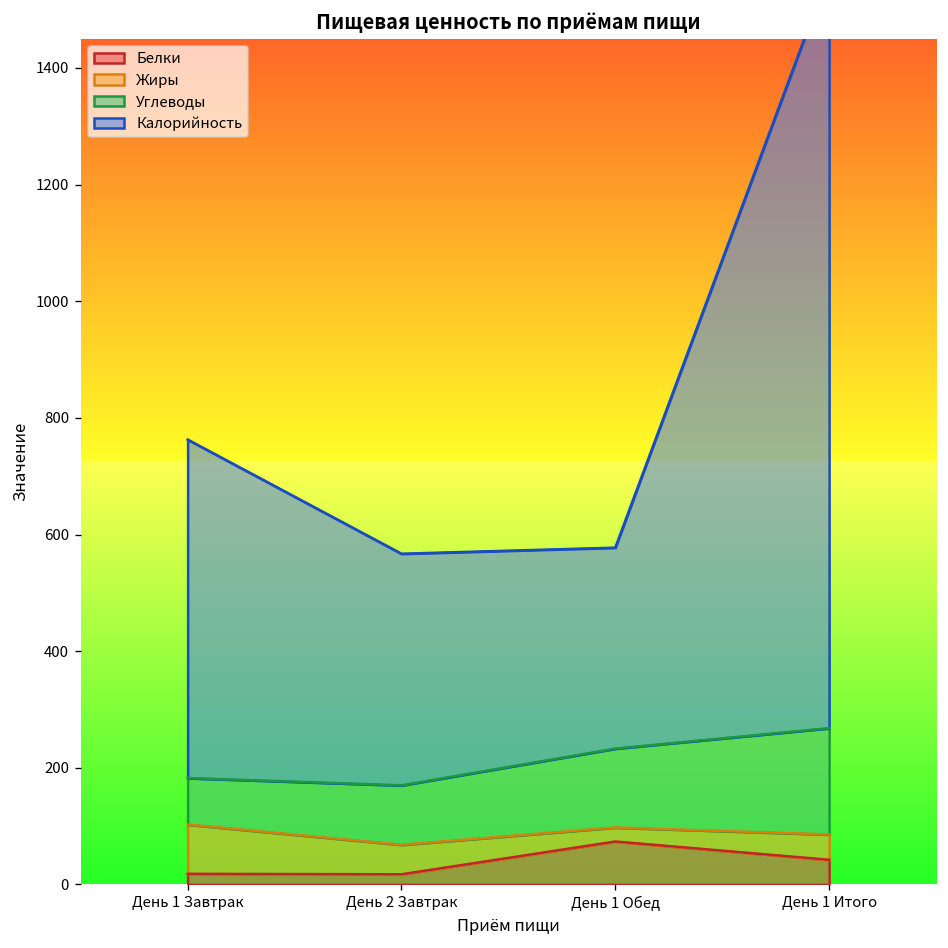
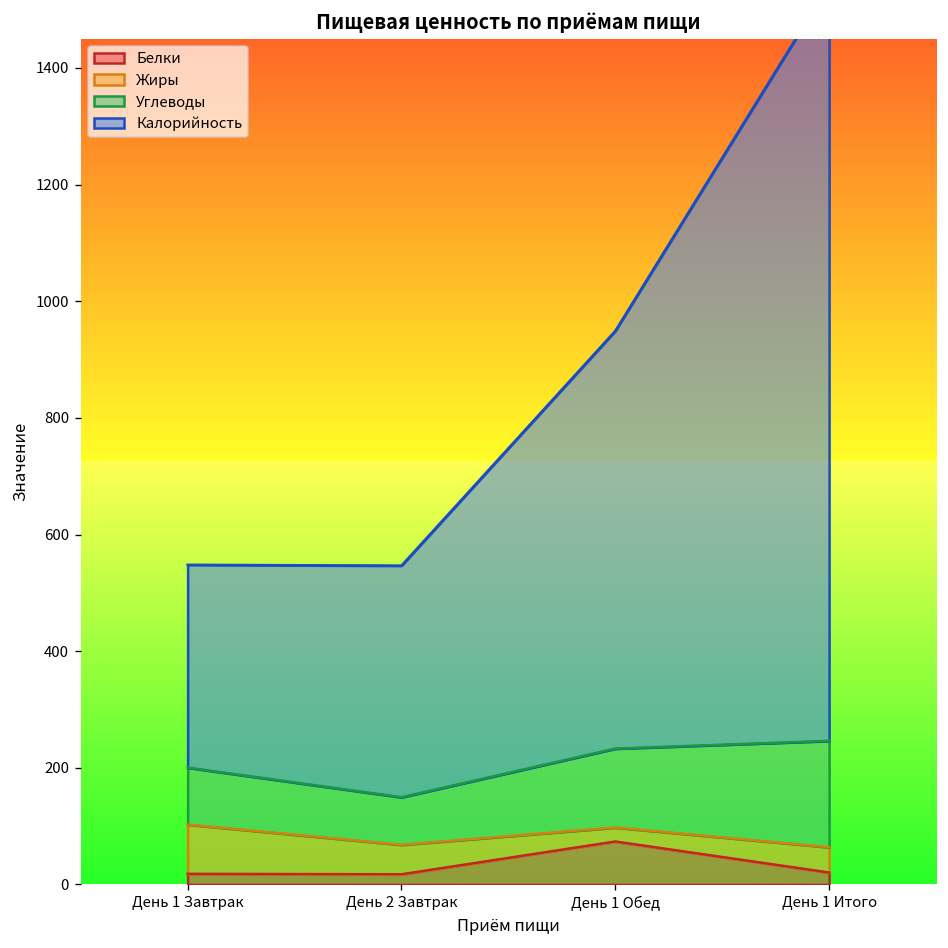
Углеводы, День 1 Завтрак: 80 -> 100
Калорийность, День 1 Завтрак: 580 -> 350
Углеводы, День 2 Завтрак: 100 -> 80
Калорийность, День 1 Обед: 340 -> 720
Белки, День 1 Итого: 40 -> 20
